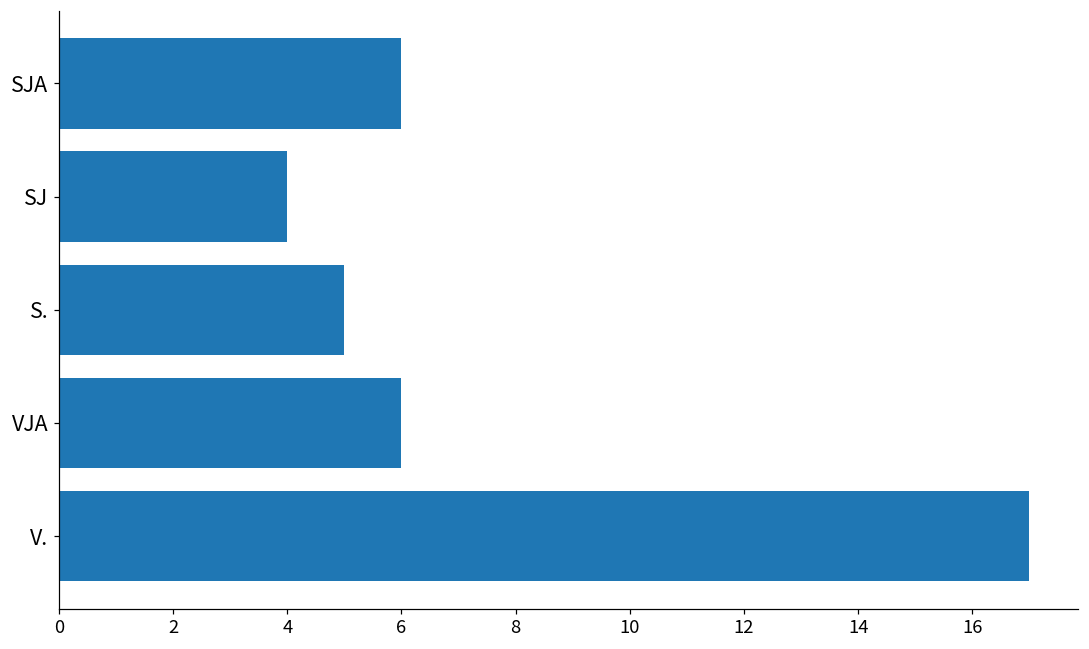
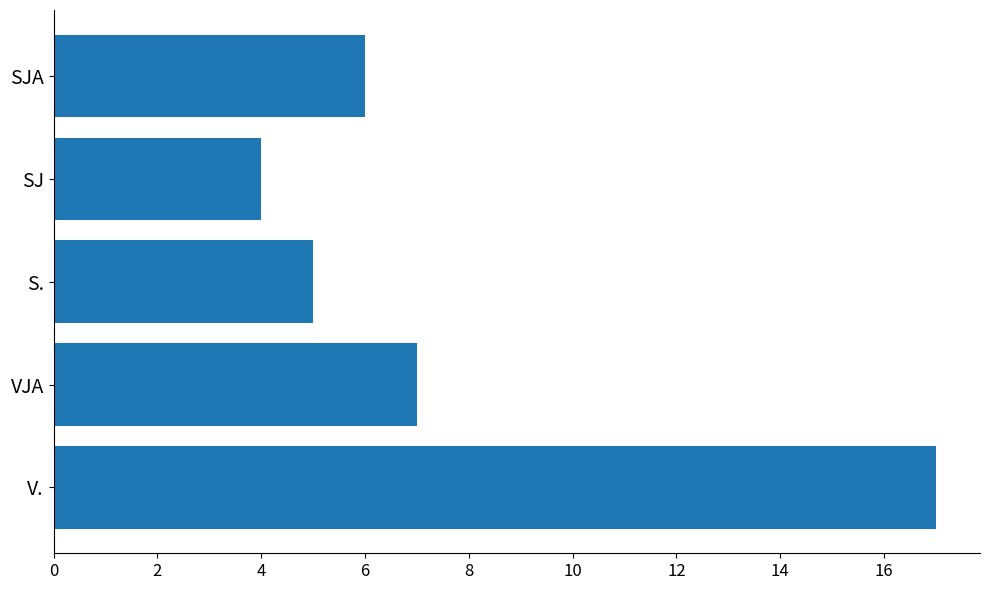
VJA: 6 -> 7
